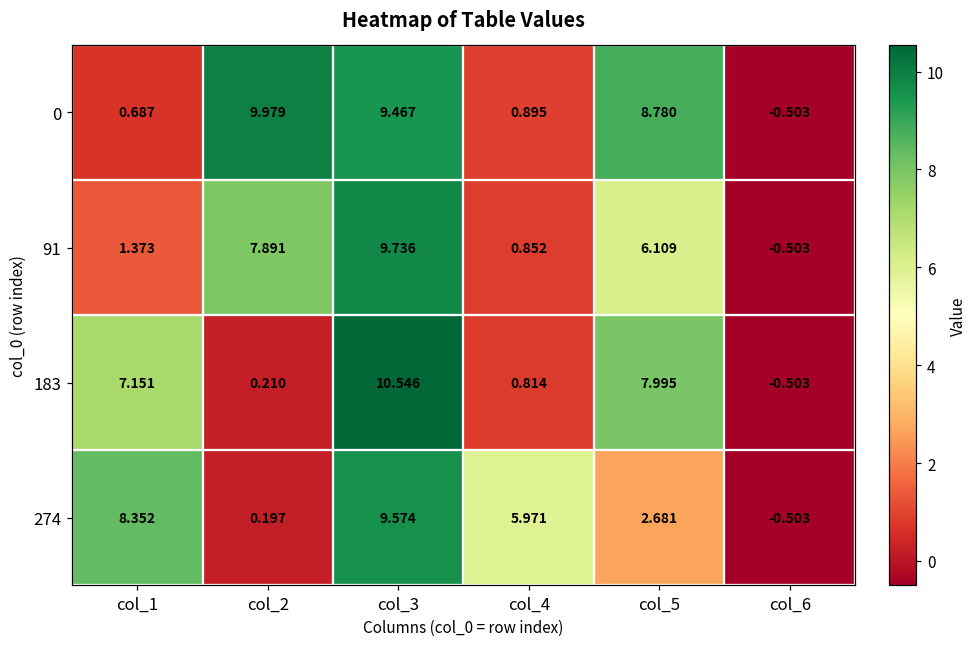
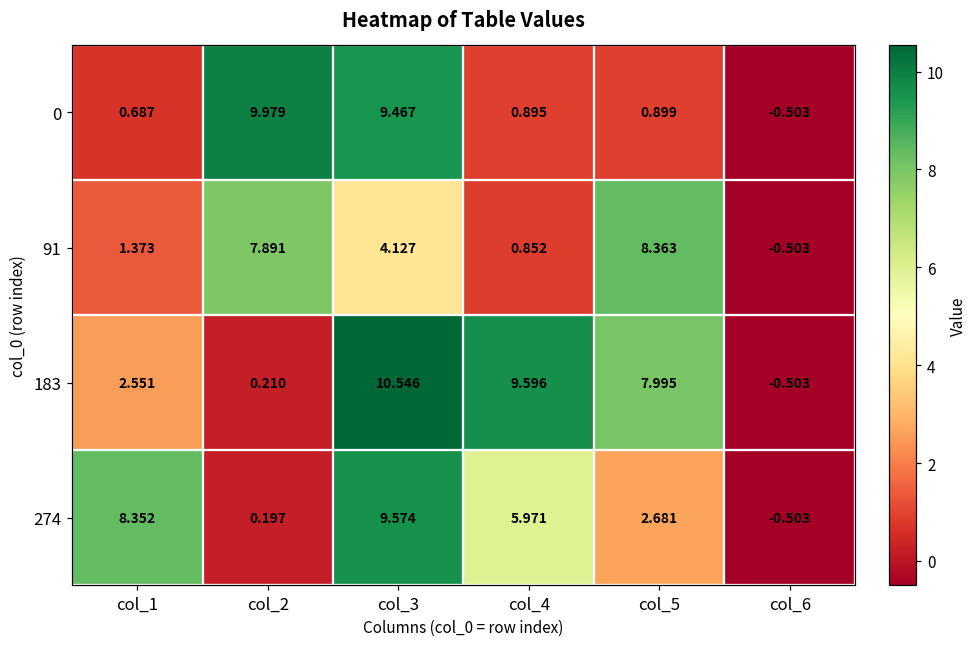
0, col_5: 8.780 -> 0.899
91, col_3: 9.736 -> 4.127
91, col_5: 6.109 -> 8.363
183, col_1: 7.151 -> 2.551
183, col_4: 0.814 -> 9.596
